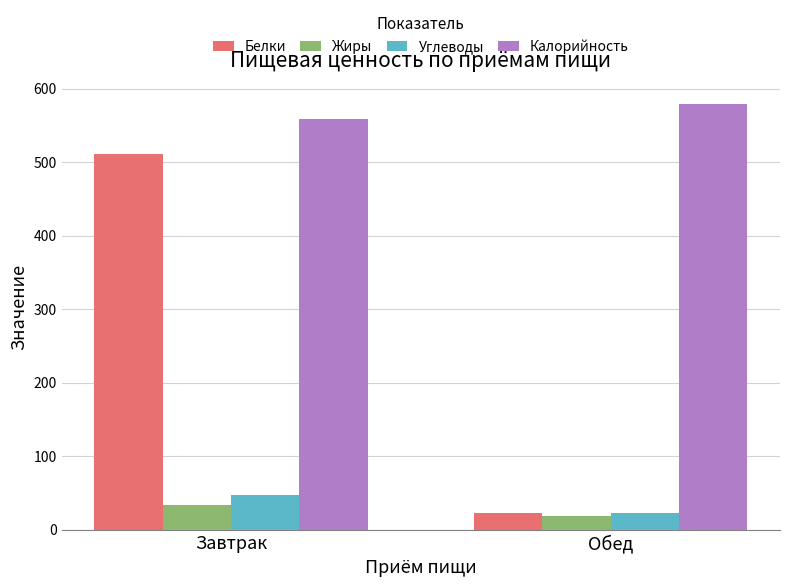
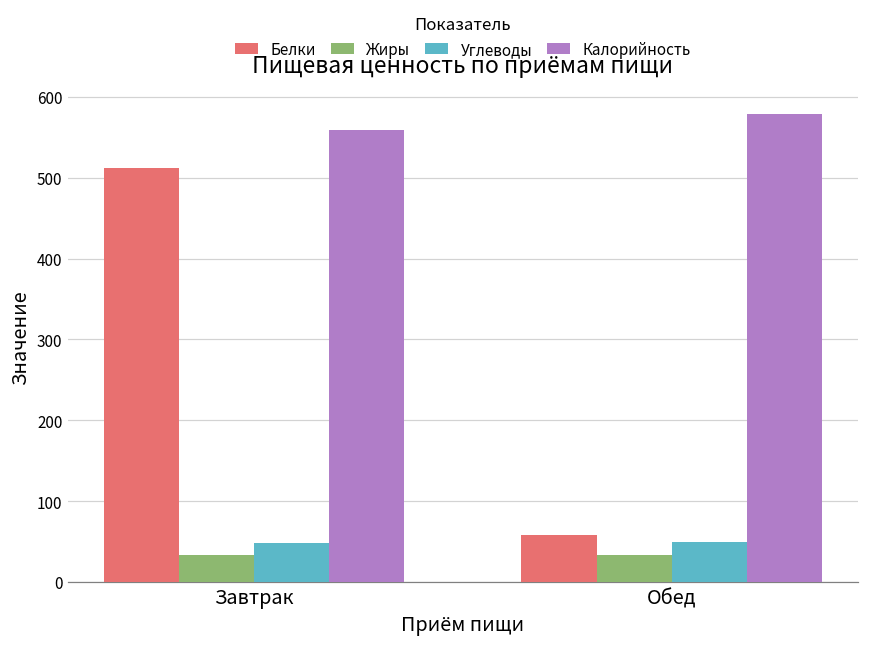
Белки, Обед: 20 -> 60
Жиры, Обед: 20 -> 30
Углеводы, Обед: 20 -> 50
